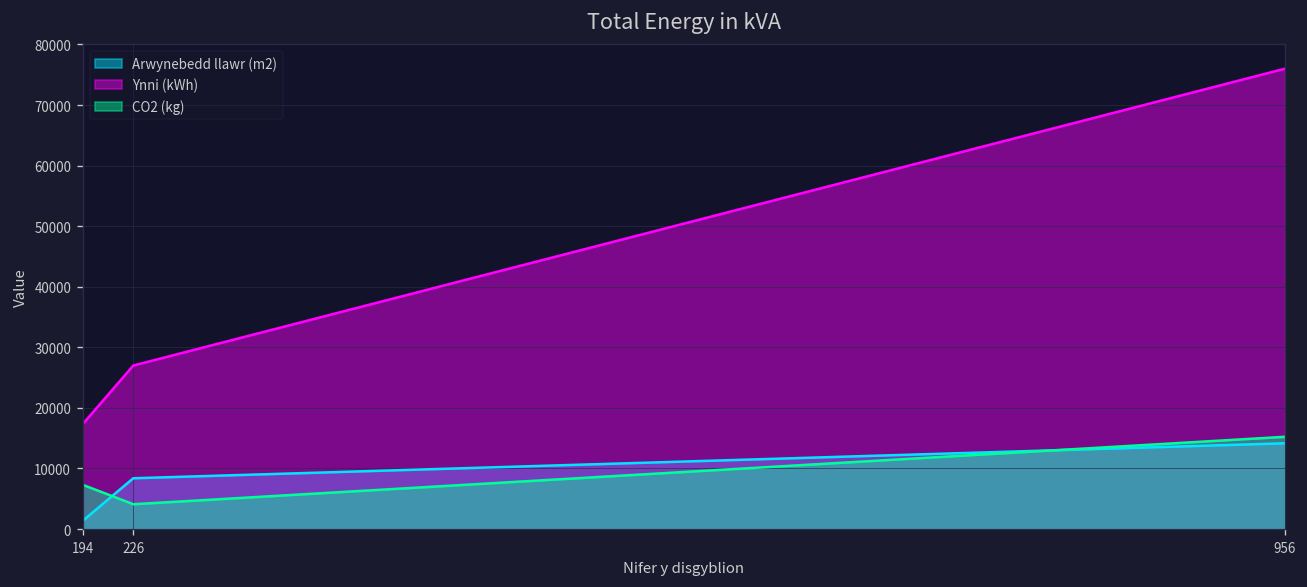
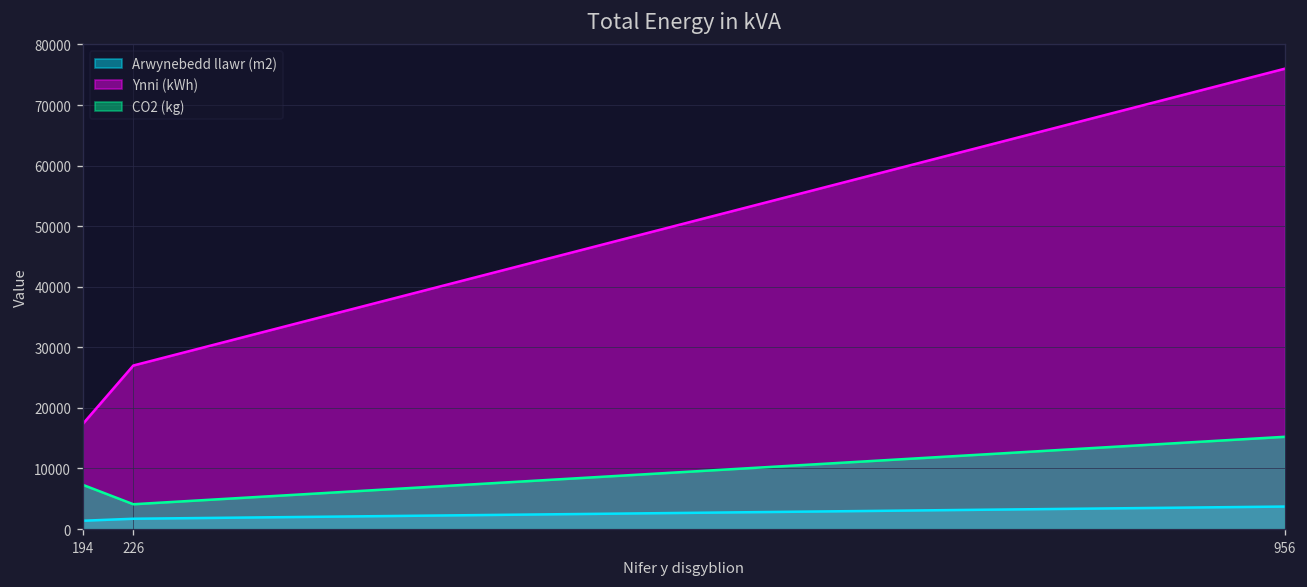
Arwynebedd llawr (m2), 226: 8000 -> 2000
Arwynebedd llawr (m2), 956: 14000 -> 4000
